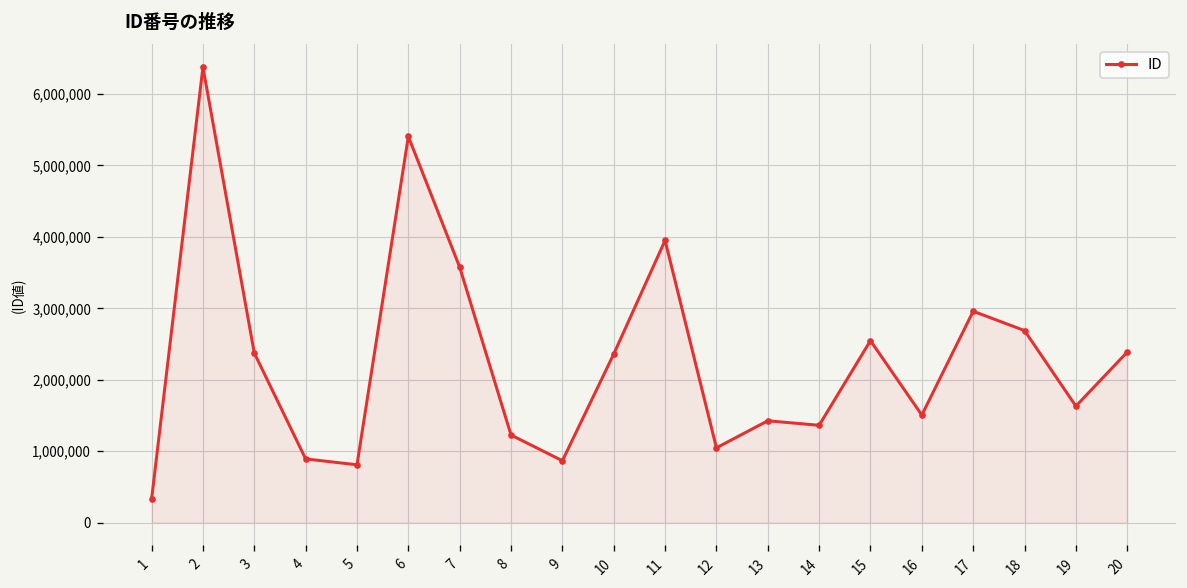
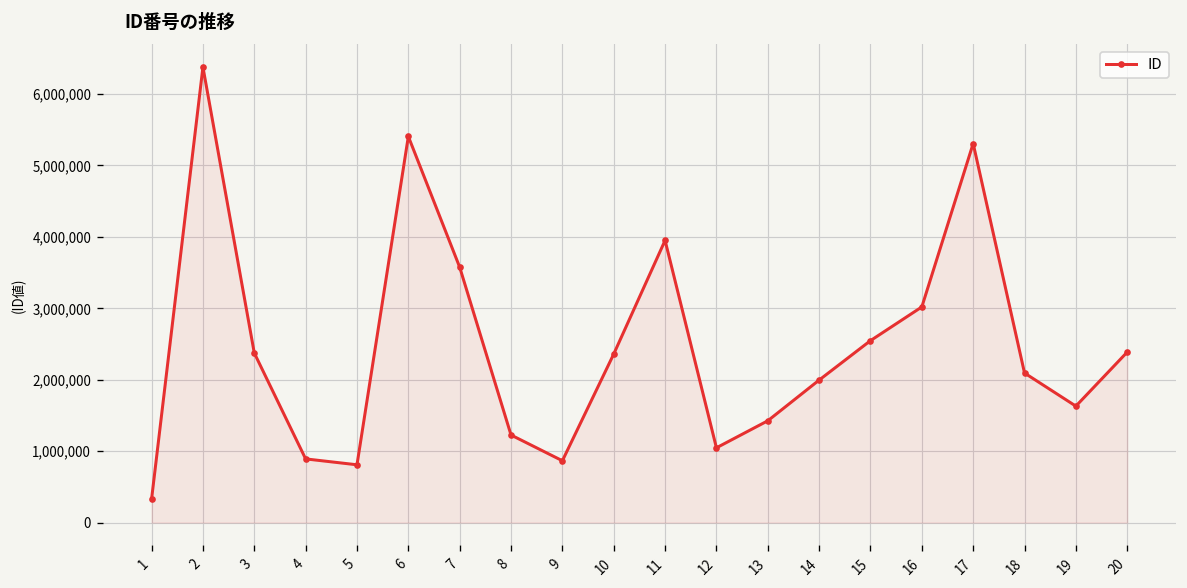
14: 1,400,000 -> 2,000,000
16: 1,500,000 -> 3,000,000
17: 3,000,000 -> 5,300,000
18: 2,700,000 -> 2,100,000
